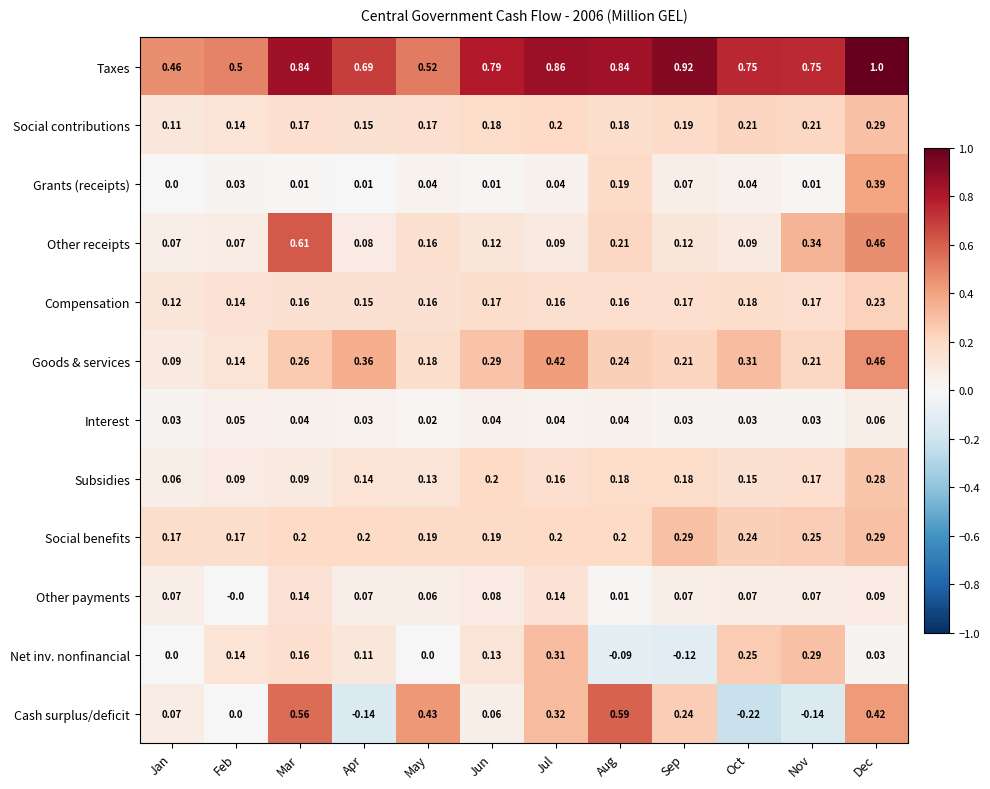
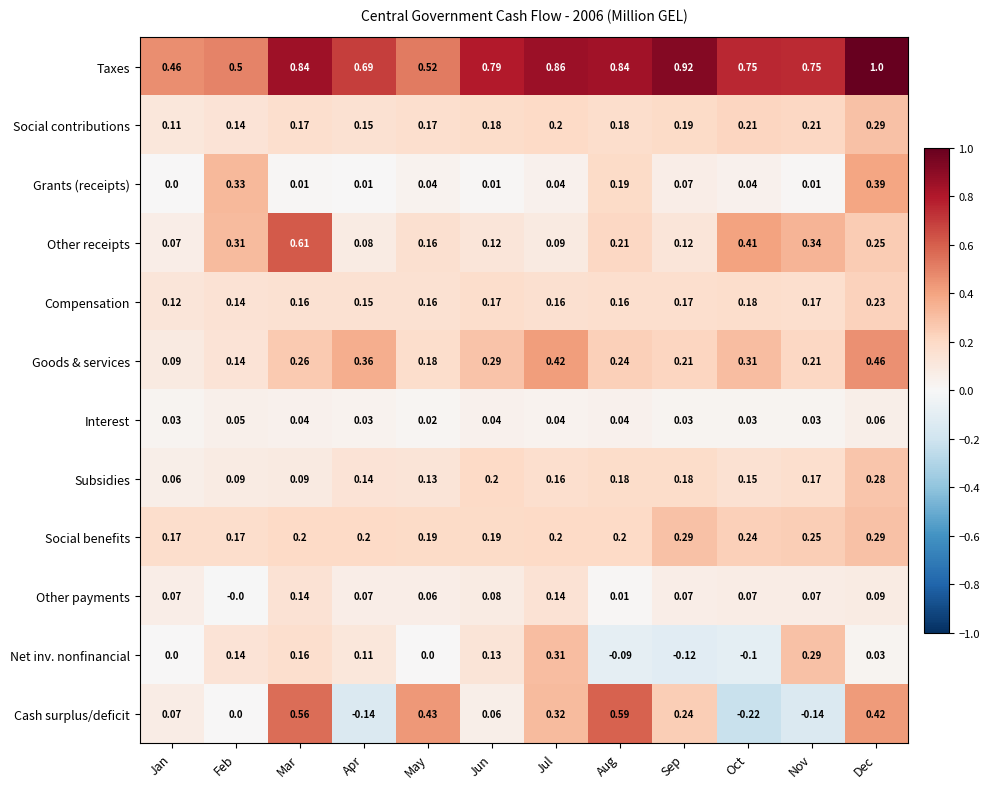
Grants (receipts), Feb: 0.03 -> 0.33
Other receipts, Feb: 0.07 -> 0.31
Other receipts, Oct: 0.09 -> 0.41
Other receipts, Dec: 0.46 -> 0.25
Net inv. nonfinancial, Oct: 0.25 -> -0.1
